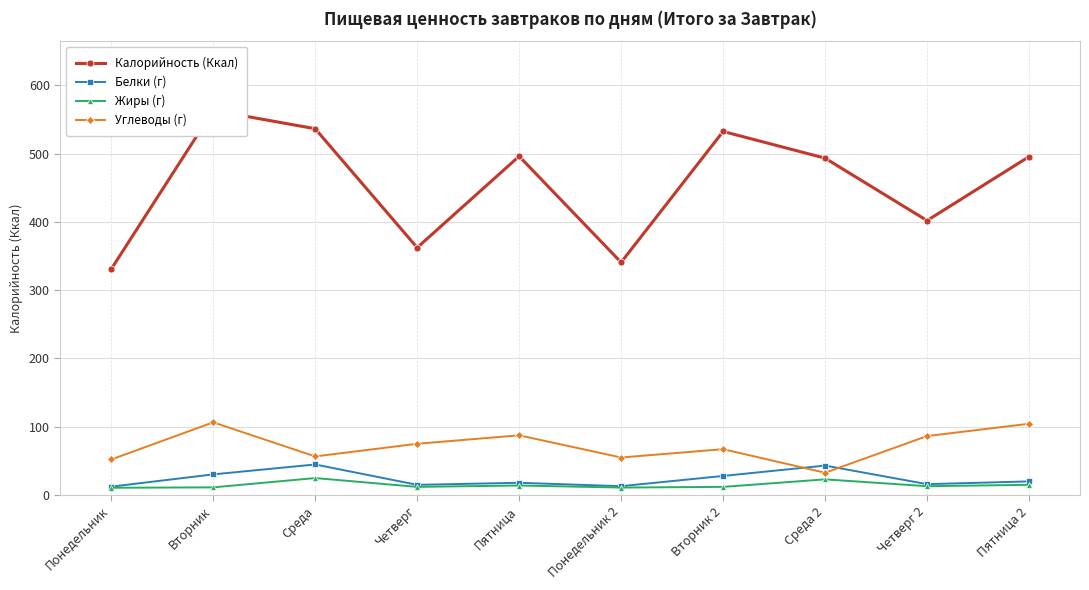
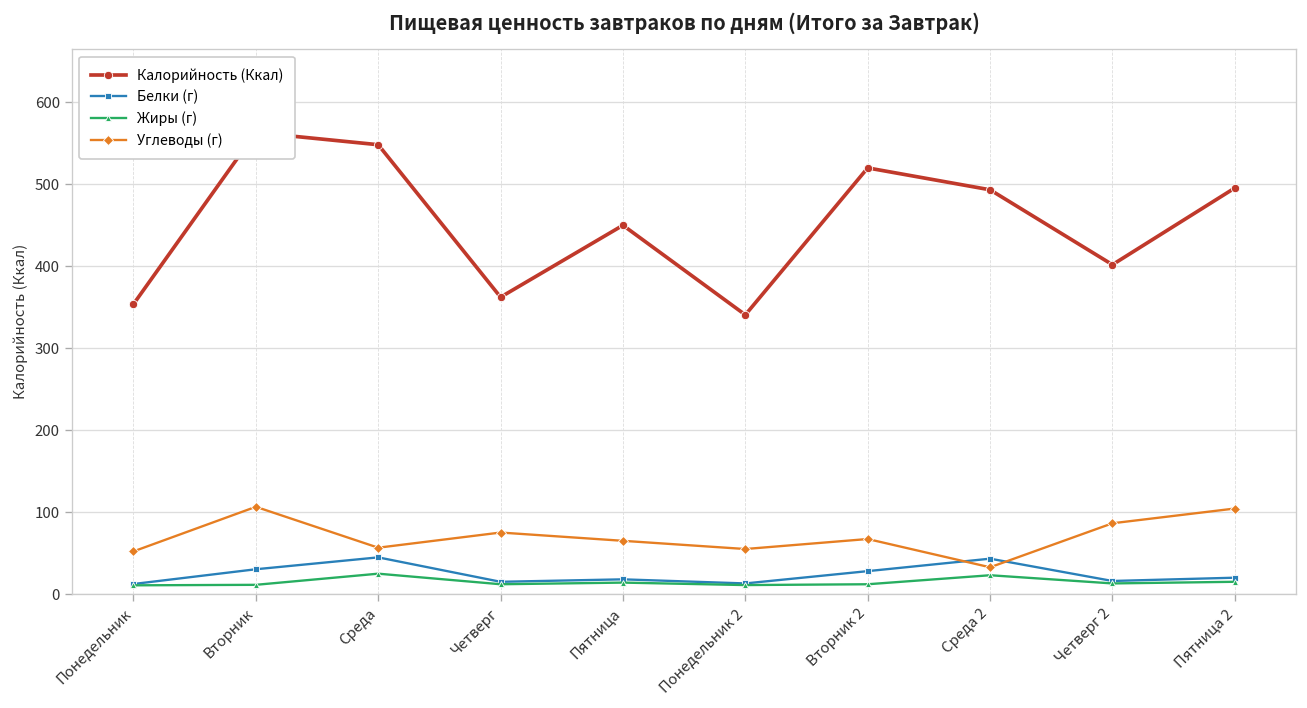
Калорийность (Ккал), Понедельник: 330 -> 350
Калорийность (Ккал), Среда: 540 -> 550
Калорийность (Ккал), Пятница: 500 -> 450
Углеводы (г), Пятница: 90 -> 70
Калорийность (Ккал), Вторник 2: 530 -> 520
